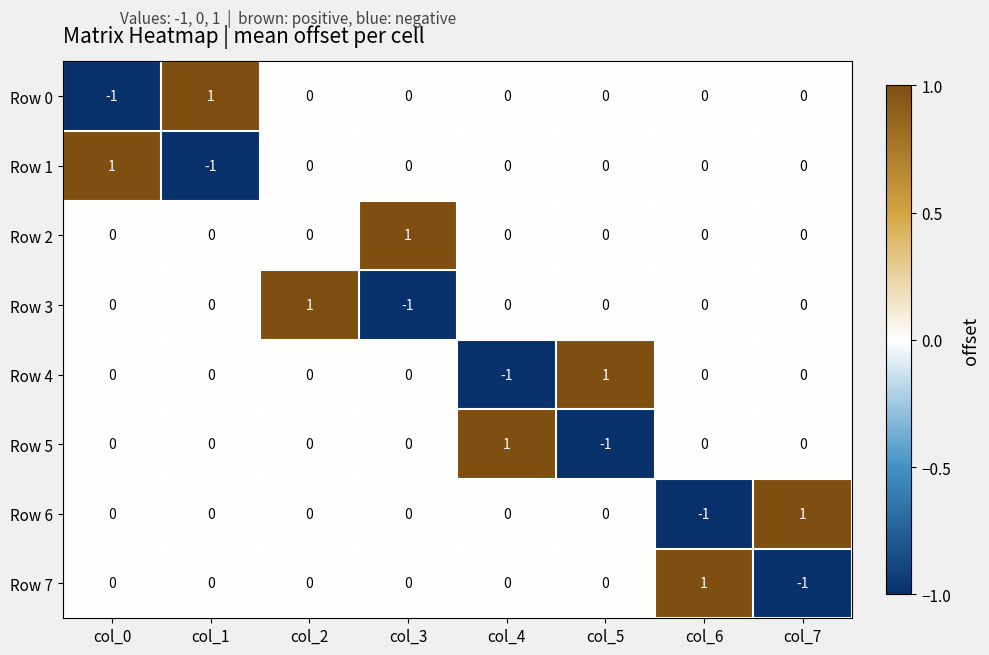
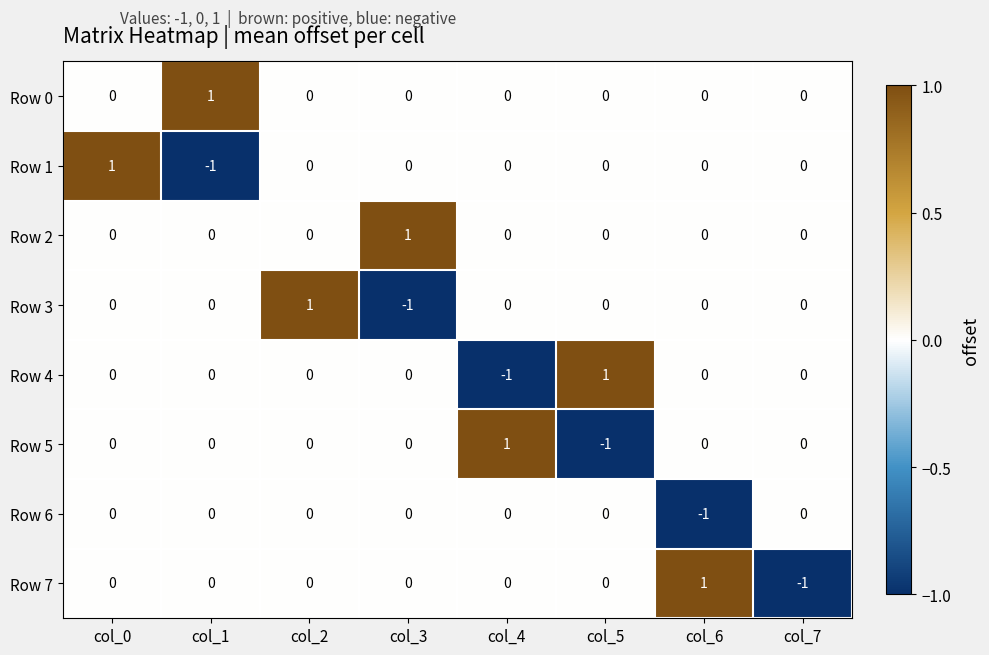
Row 0, col_0: -1 -> 0
Row 6, col_7: 1 -> 0
